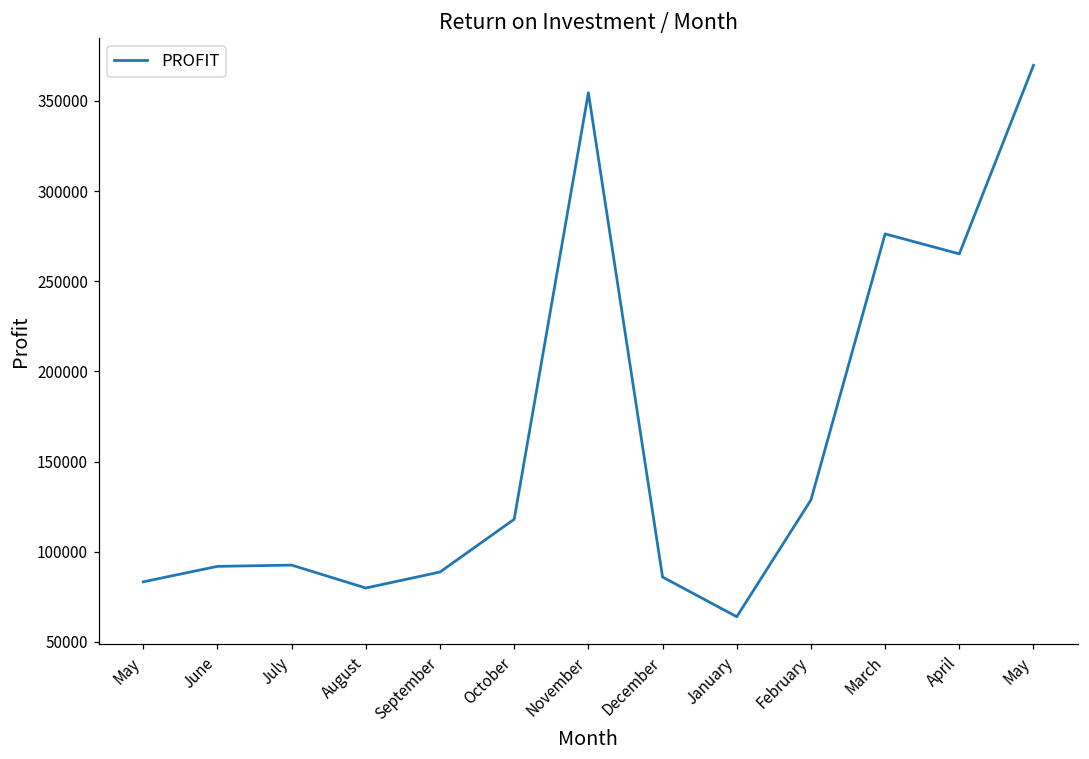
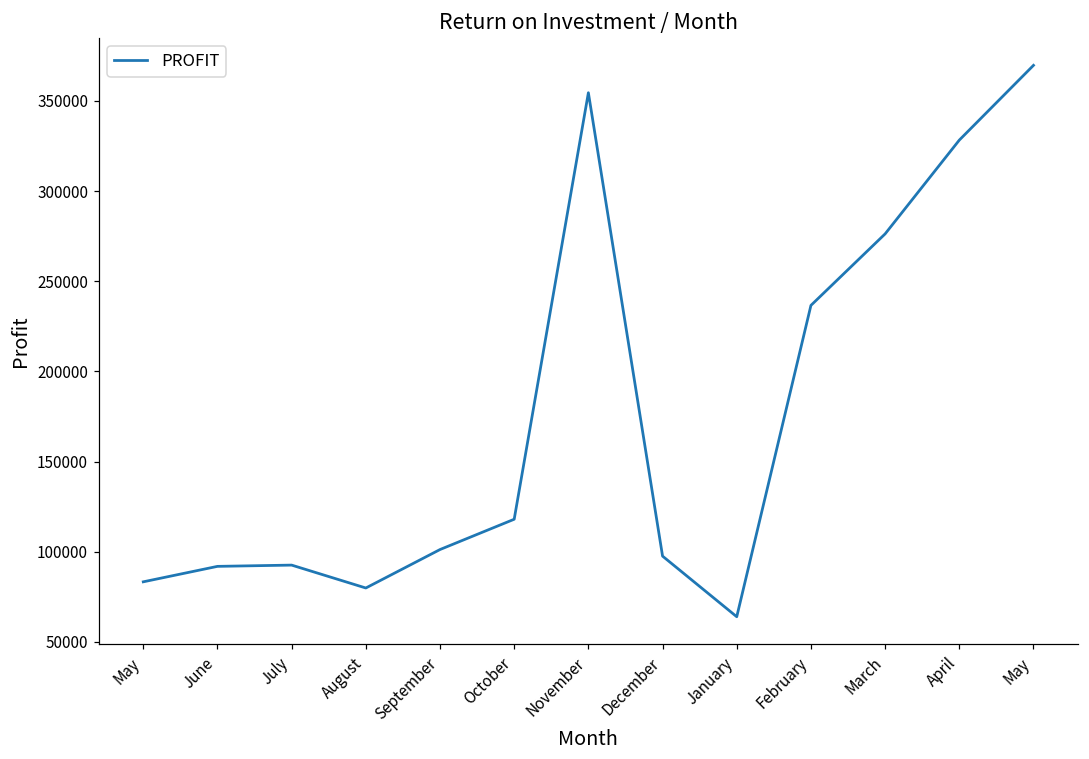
September: 89000 -> 101000
December: 86000 -> 98000
February: 129000 -> 237000
April: 265000 -> 328000
